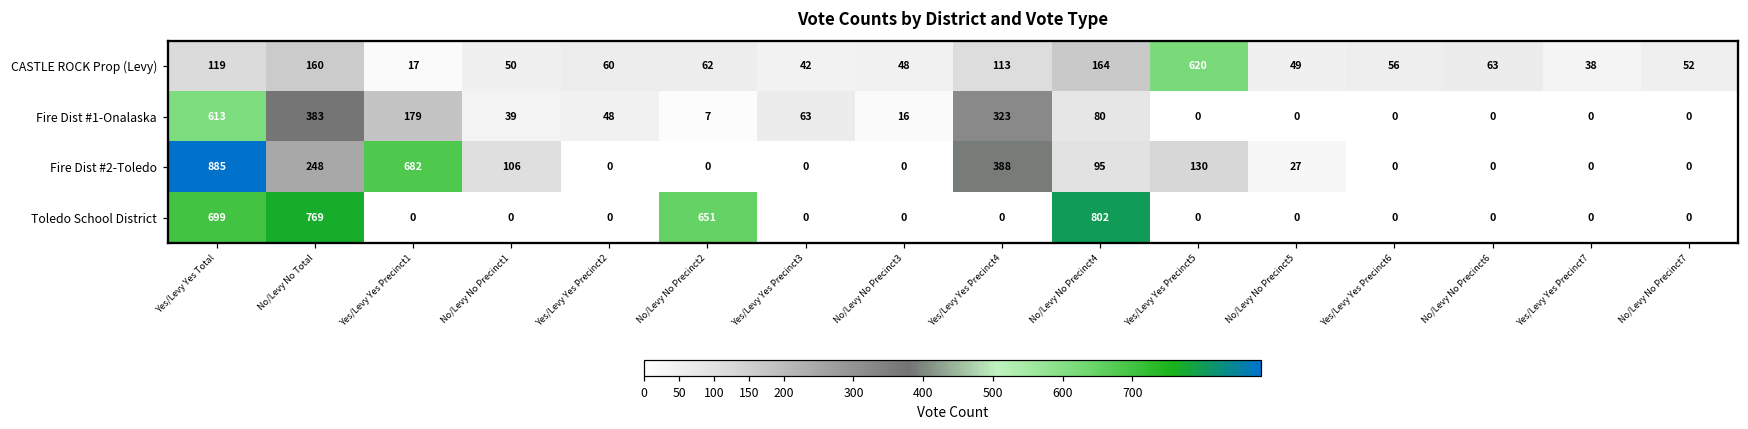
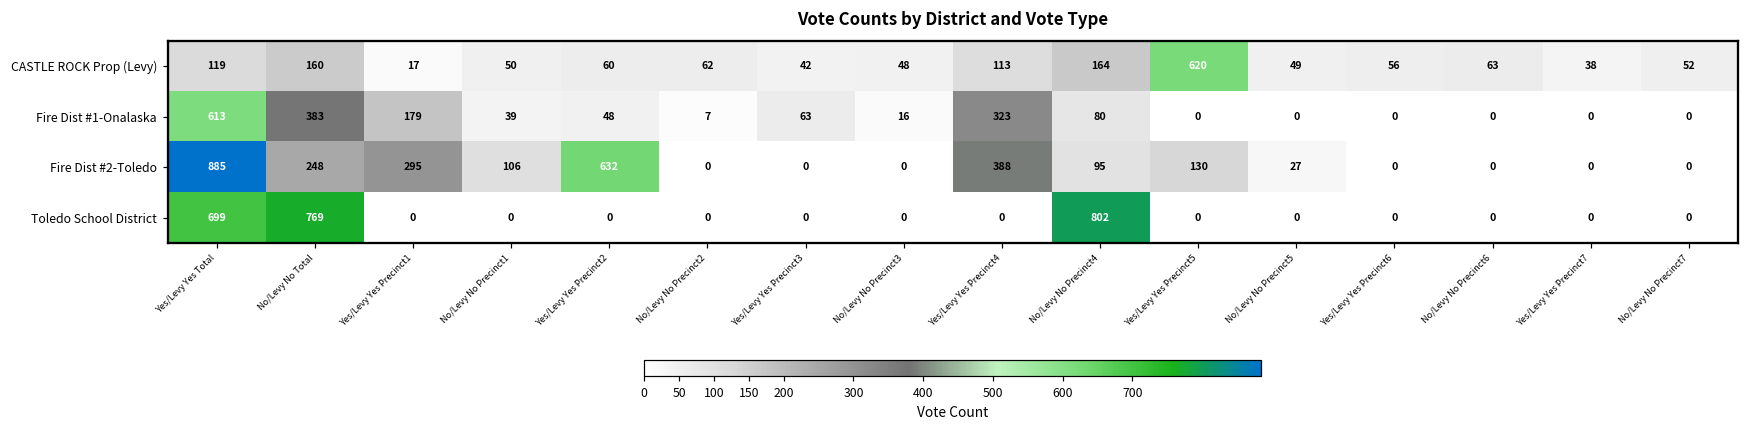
Fire Dist #2-Toledo, Yes/Levy Yes Precinct1: 682 -> 295
Fire Dist #2-Toledo, Yes/Levy Yes Precinct2: 0 -> 632
Toledo School District, No/Levy No Precinct2: 651 -> 0
